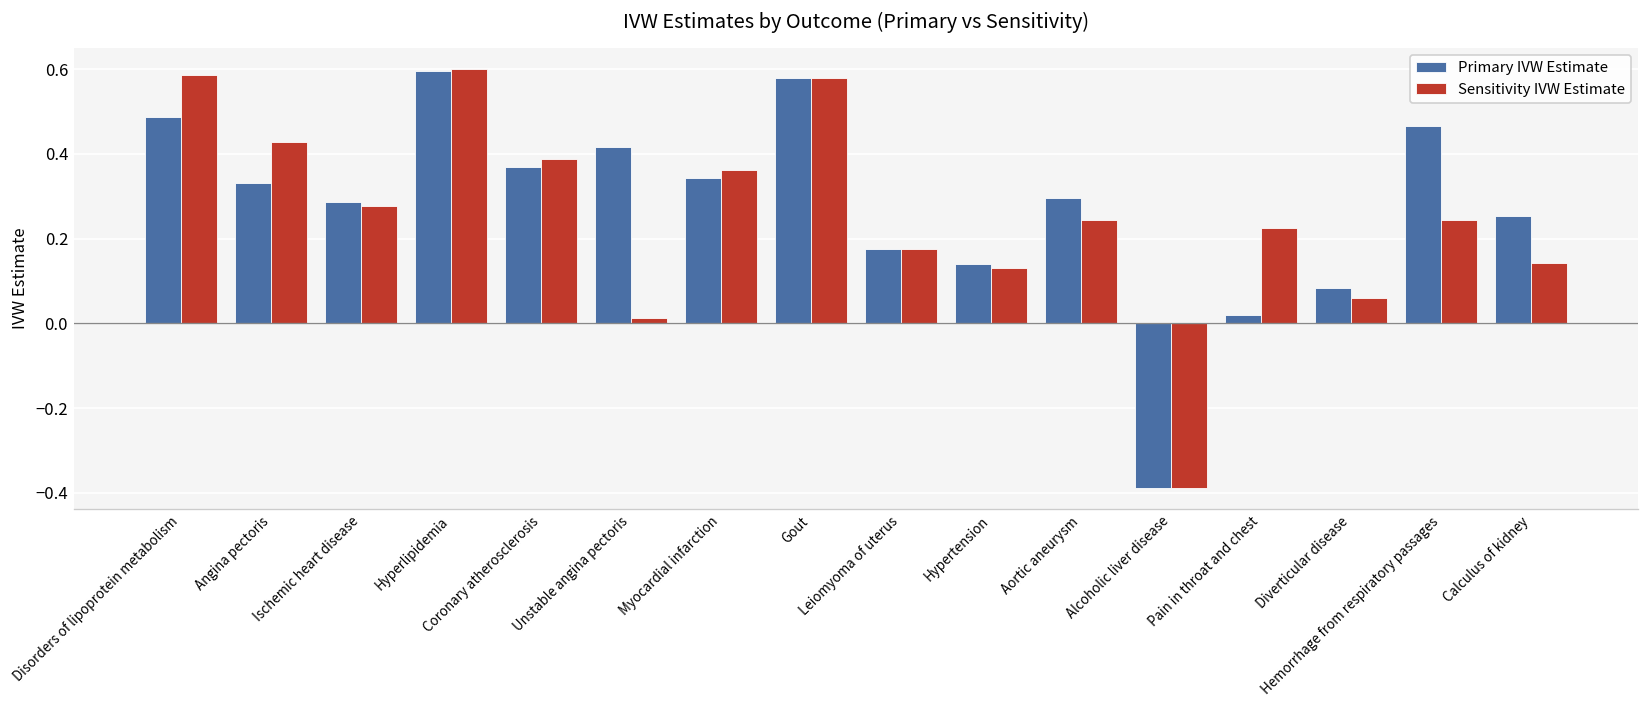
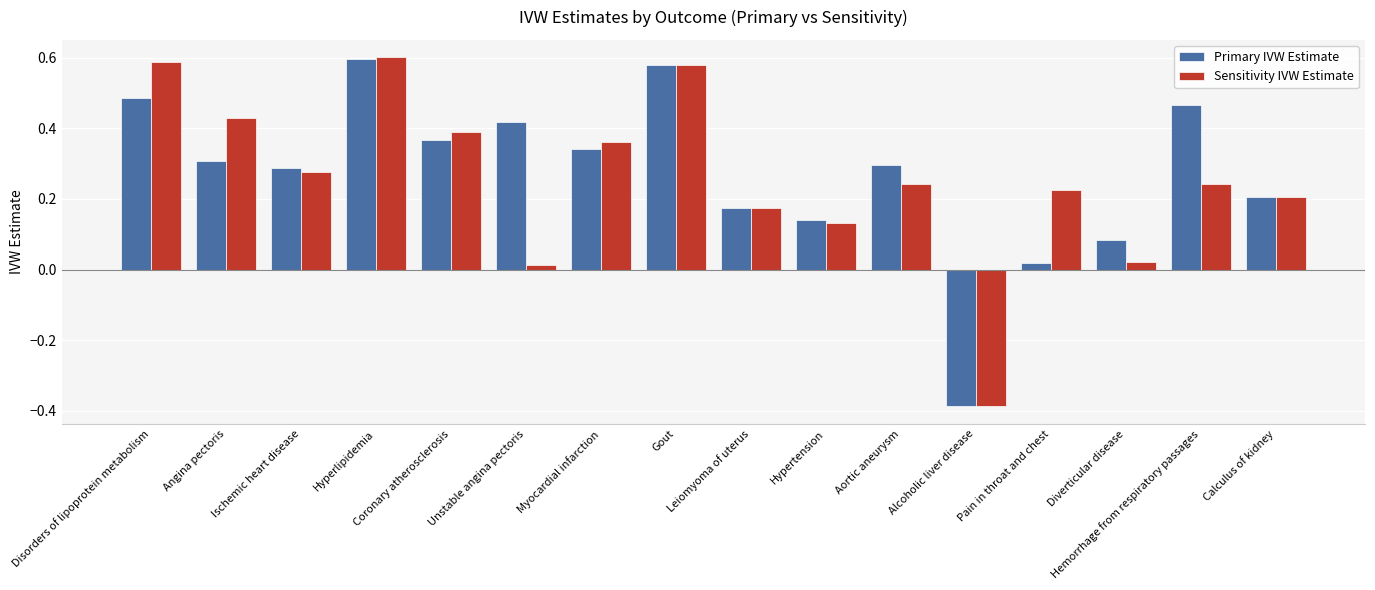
Primary IVW Estimate, Angina pectoris: 0.33 -> 0.31
Sensitivity IVW Estimate, Diverticular disease: 0.06 -> 0.02
Primary IVW Estimate, Calculus of kidney: 0.25 -> 0.20
Sensitivity IVW Estimate, Calculus of kidney: 0.14 -> 0.20
